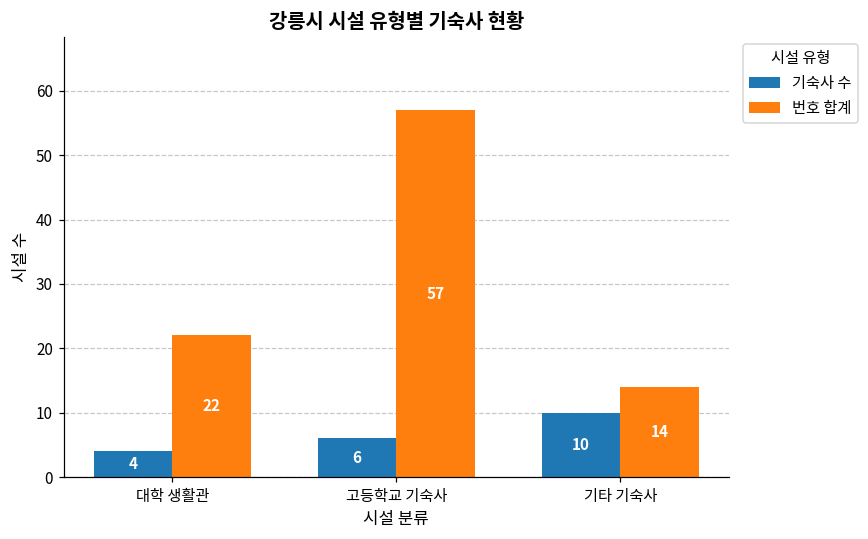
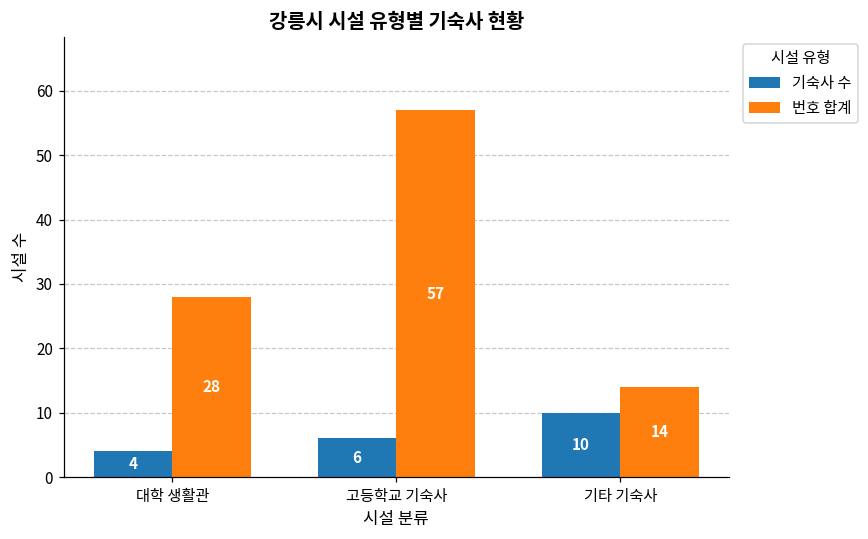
번호 합계, 대학 생활관: 22 -> 28
